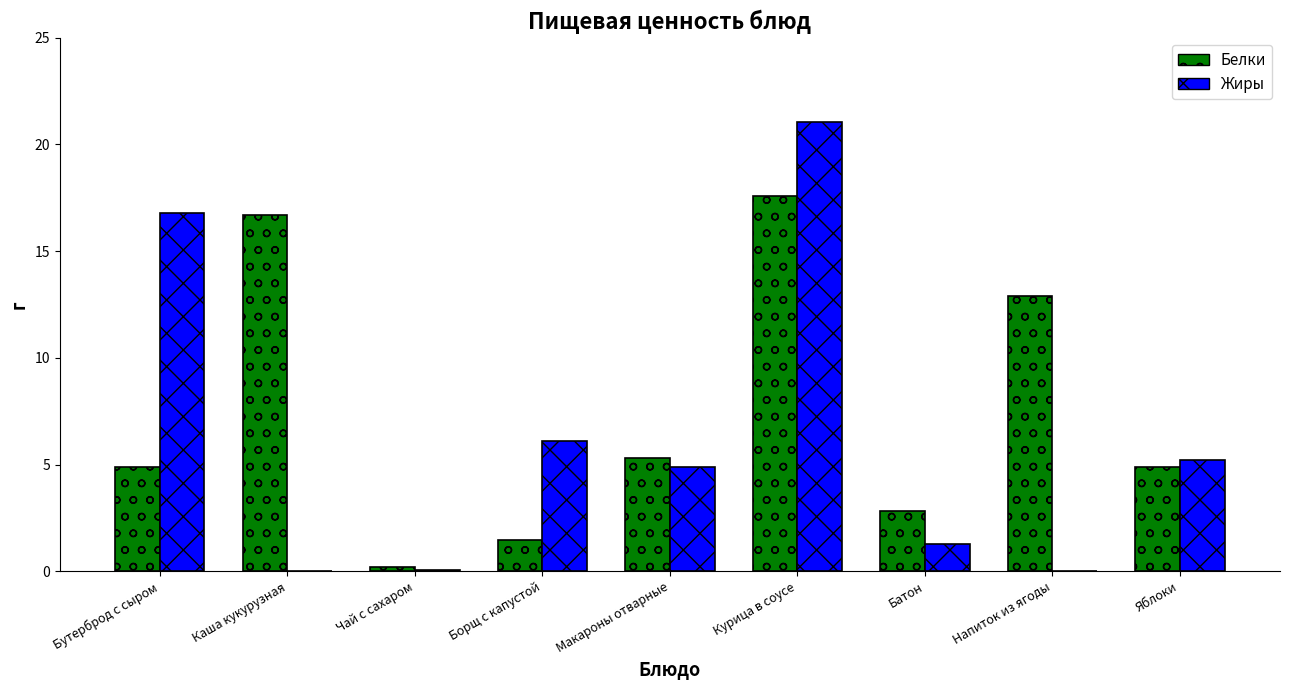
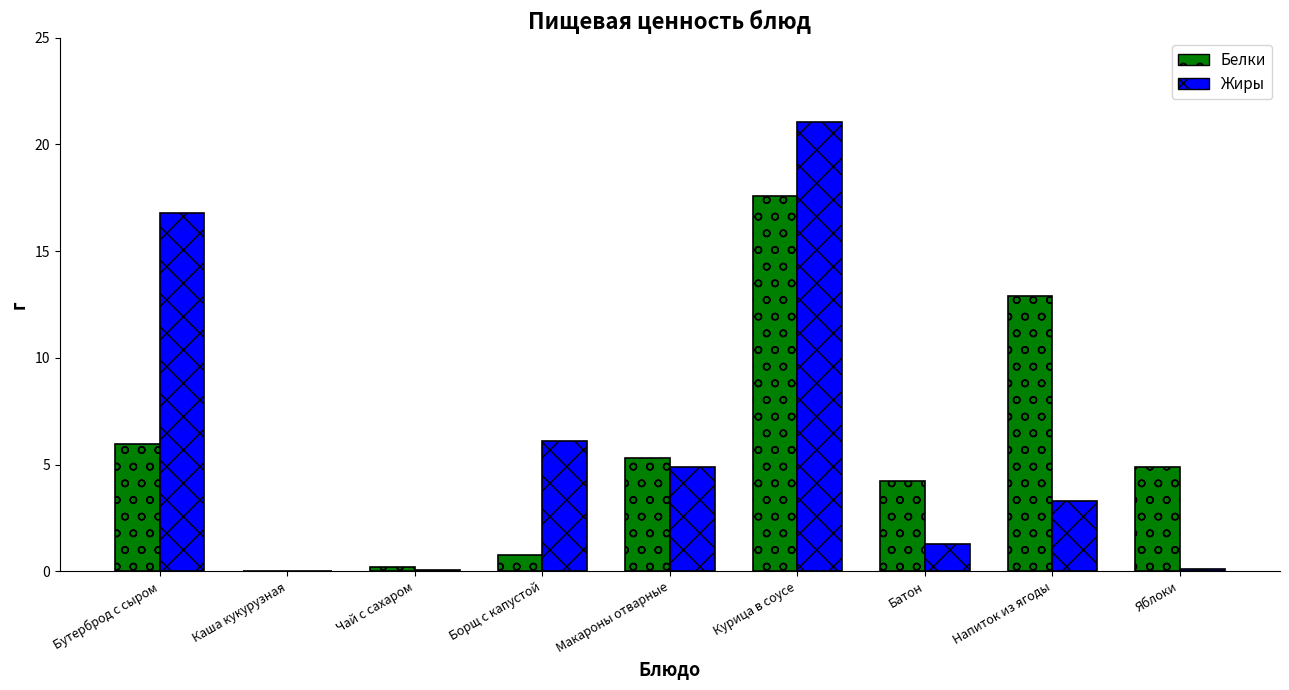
Белки, Бутерброд с сыром: 4.9 -> 6.0
Белки, Каша кукурузная: 16.7 -> 0.0
Белки, Борщ с капустой: 1.5 -> 0.8
Белки, Батон: 2.8 -> 4.2
Жиры, Напиток из ягоды: 0.0 -> 3.3
Жиры, Яблоки: 5.2 -> 0.1
